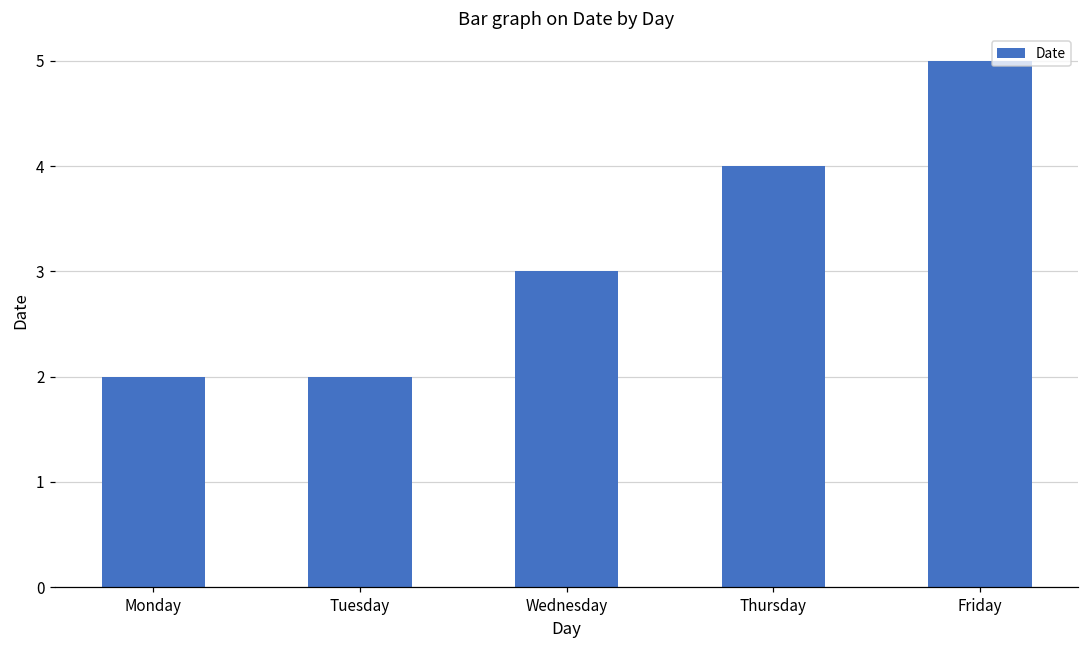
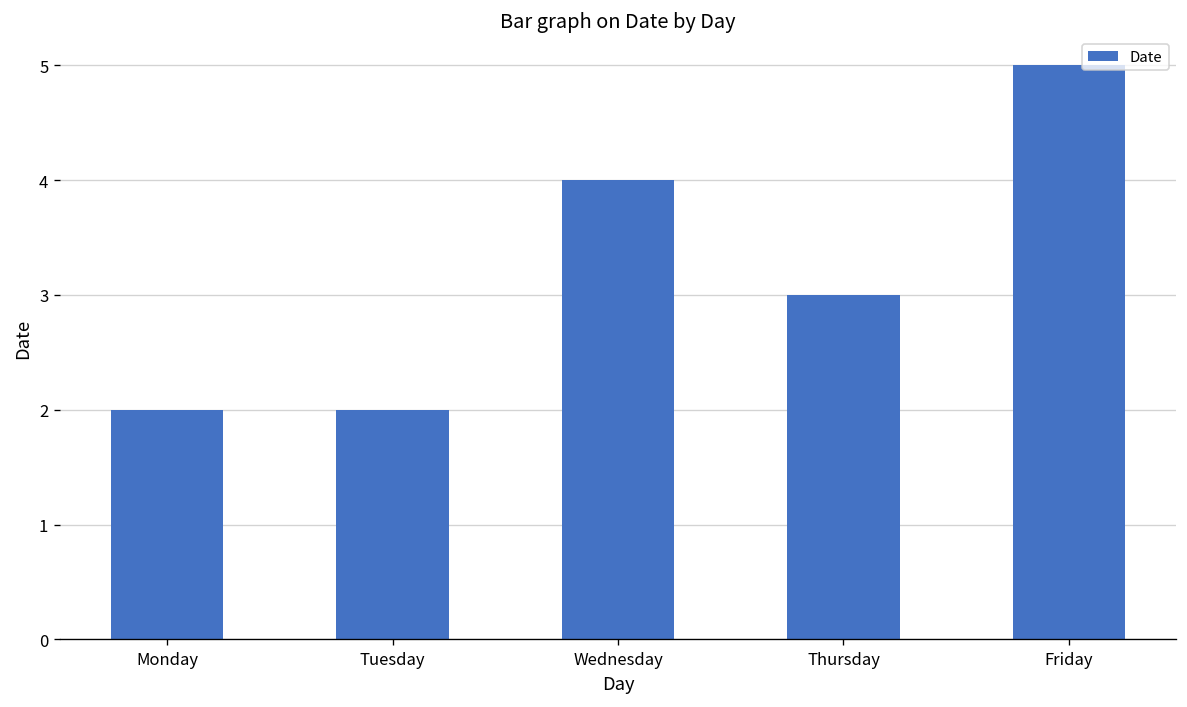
Wednesday: 3 -> 4
Thursday: 4 -> 3
